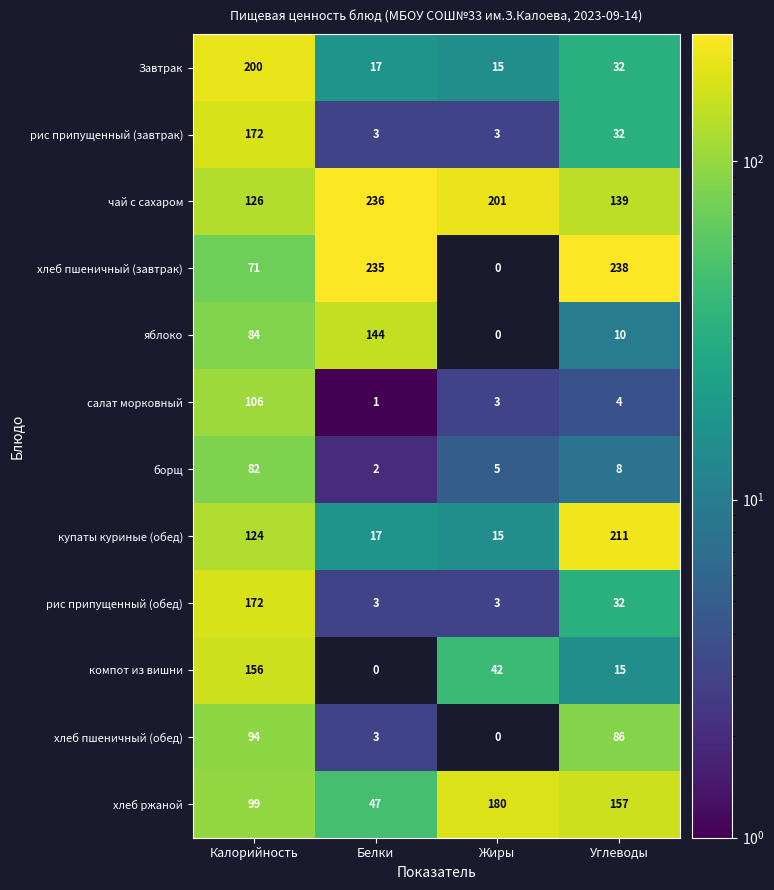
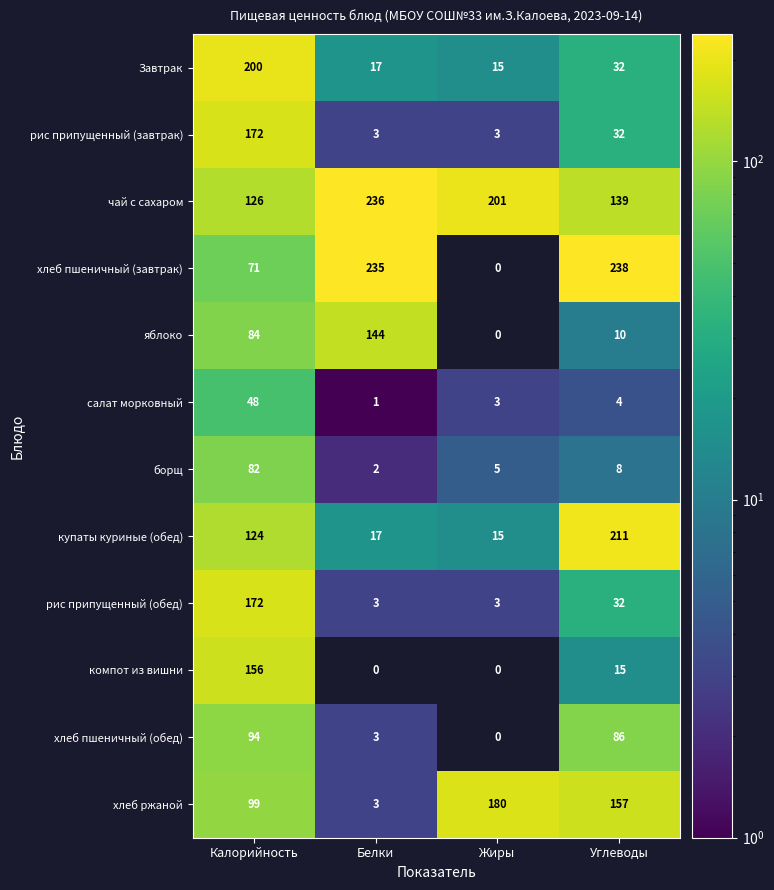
салат морковный, Калорийность: 106 -> 48
компот из вишни, Жиры: 42 -> 0
хлеб ржаной, Белки: 47 -> 3
